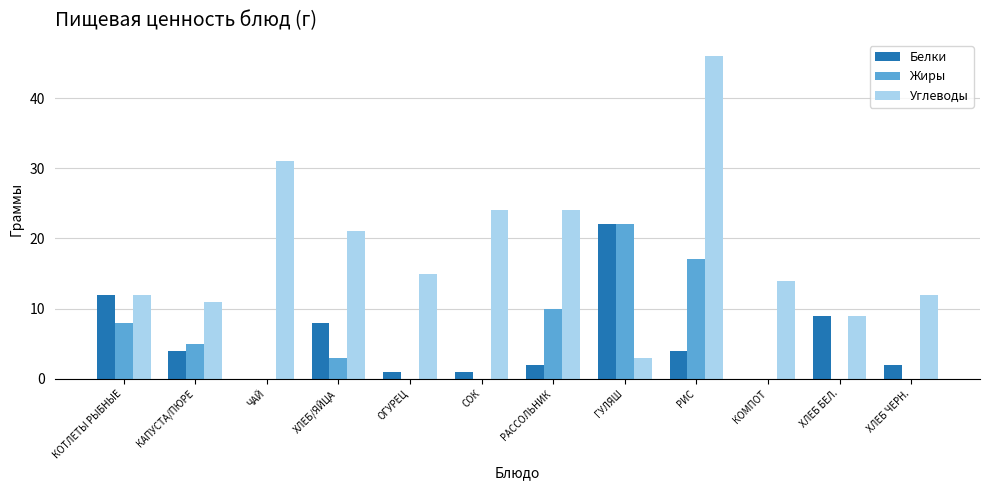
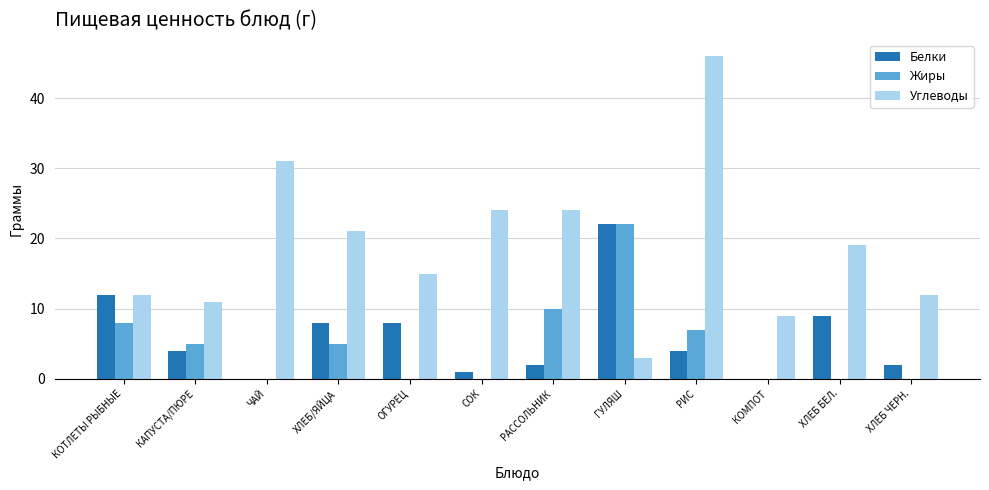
Жиры, ХЛЕБ/ЯЙЦА: 3 -> 5
Белки, ОГУРЕЦ: 1 -> 8
Жиры, РИС: 17 -> 7
Углеводы, КОМПОТ: 14 -> 9
Углеводы, ХЛЕБ БЕЛ.: 9 -> 19
